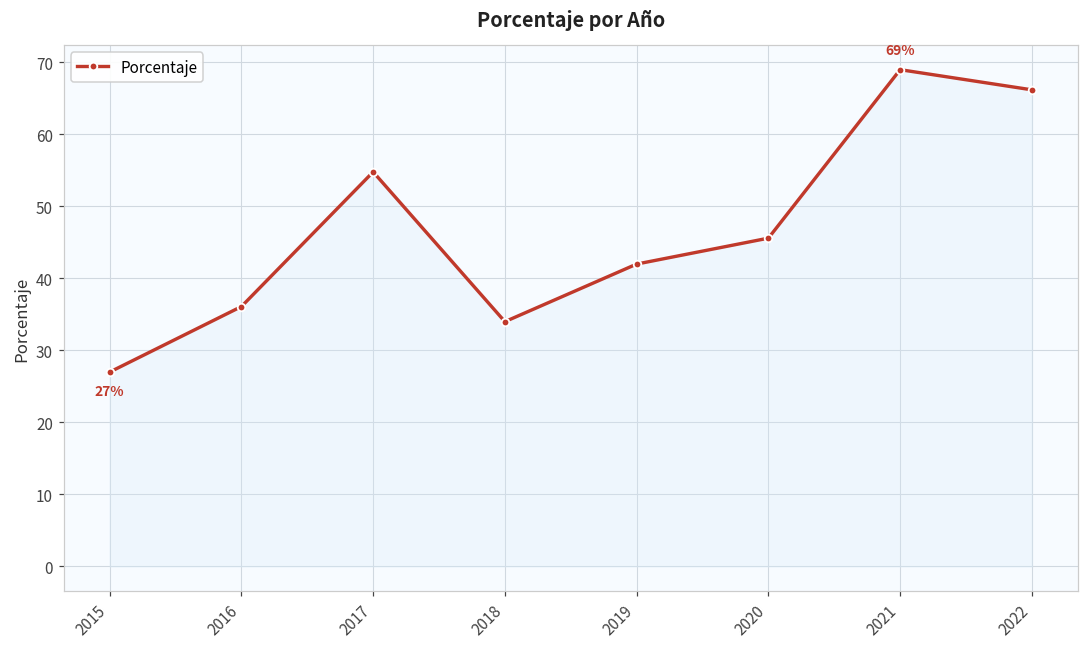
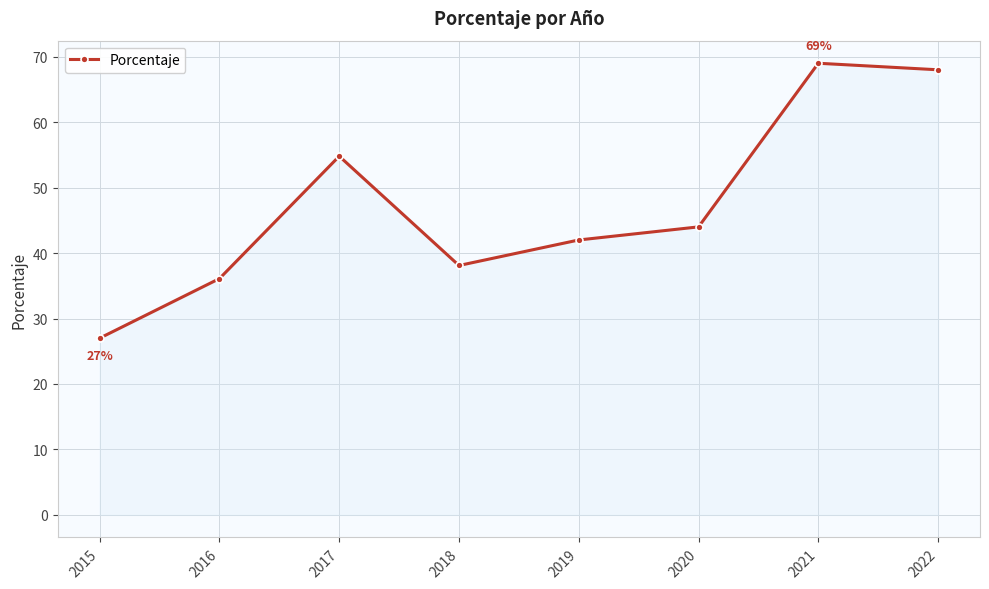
2018: 34 -> 38
2020: 46 -> 44
2022: 66 -> 68
